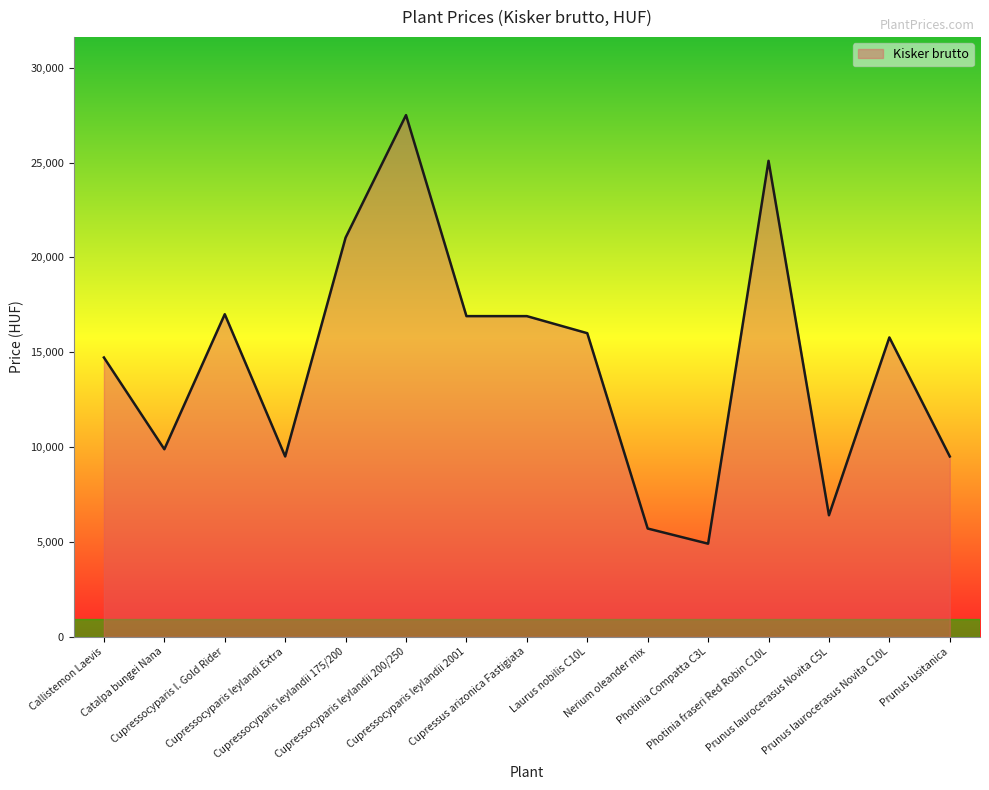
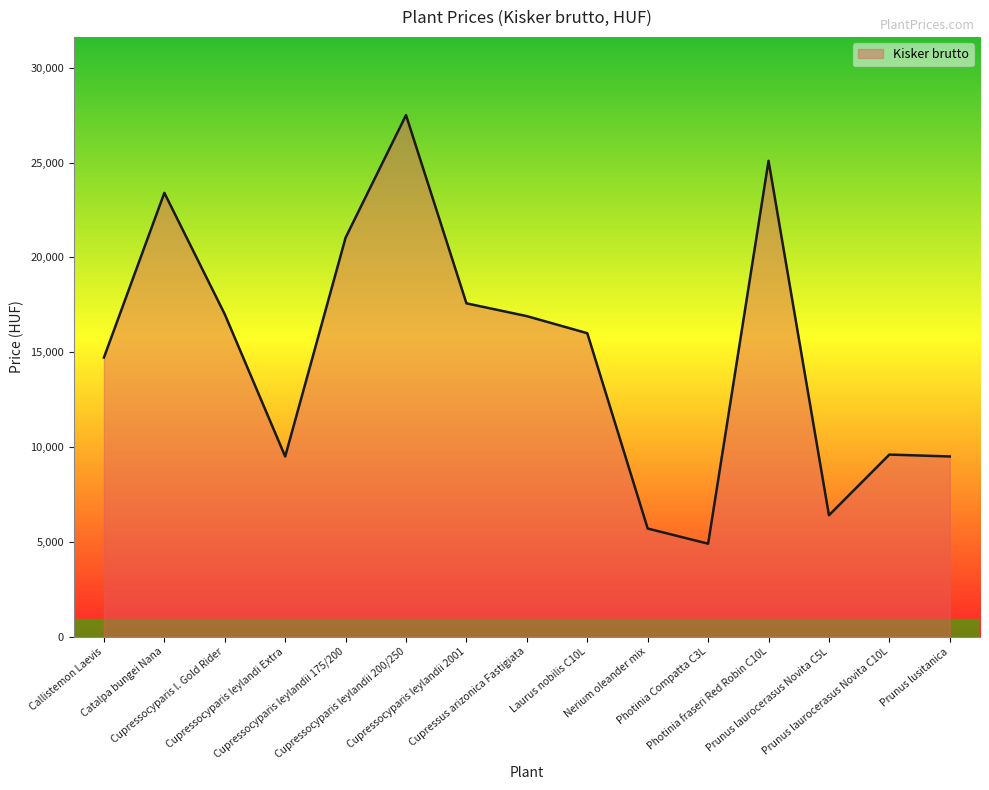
Catalpa bungei Nana: 9,900 -> 23,400
Cupressocyparis leylandii 2001: 16,900 -> 17,600
Prunus laurocerasus Novita C10L: 15,800 -> 9,600
